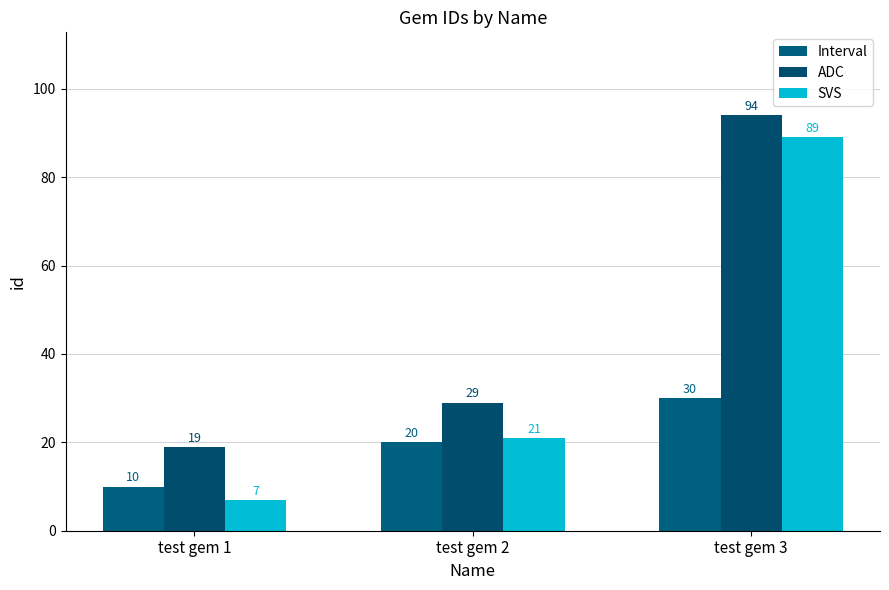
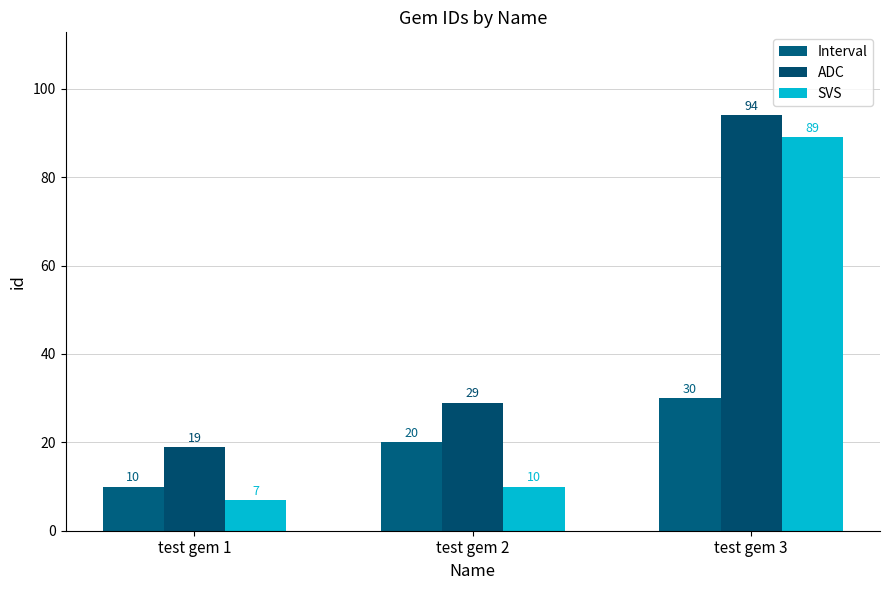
SVS, test gem 2: 21 -> 10
